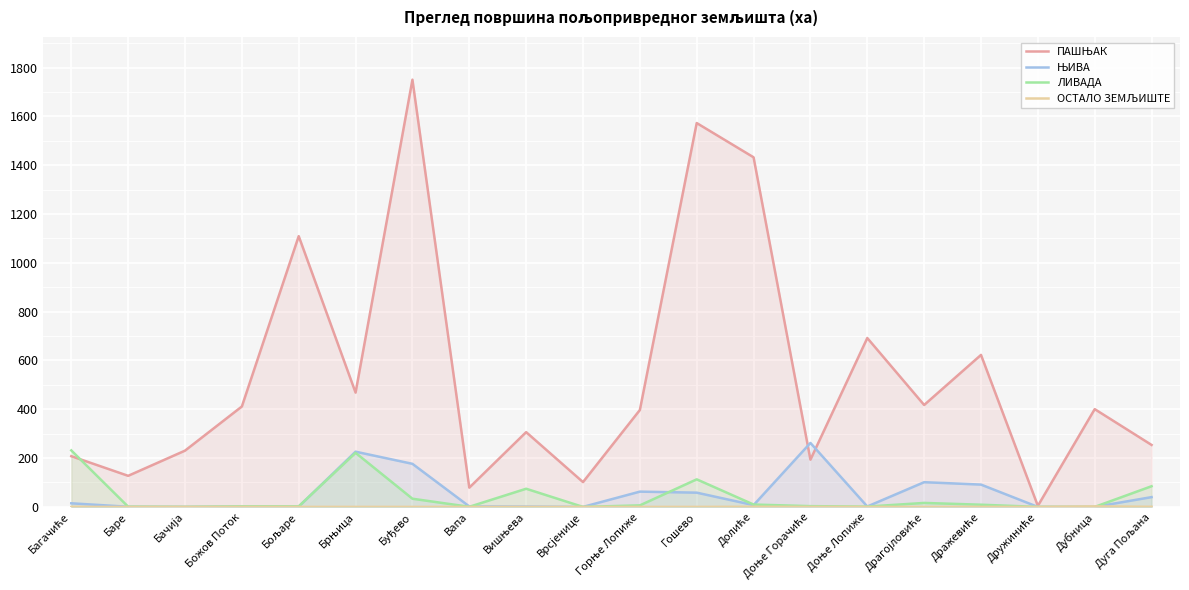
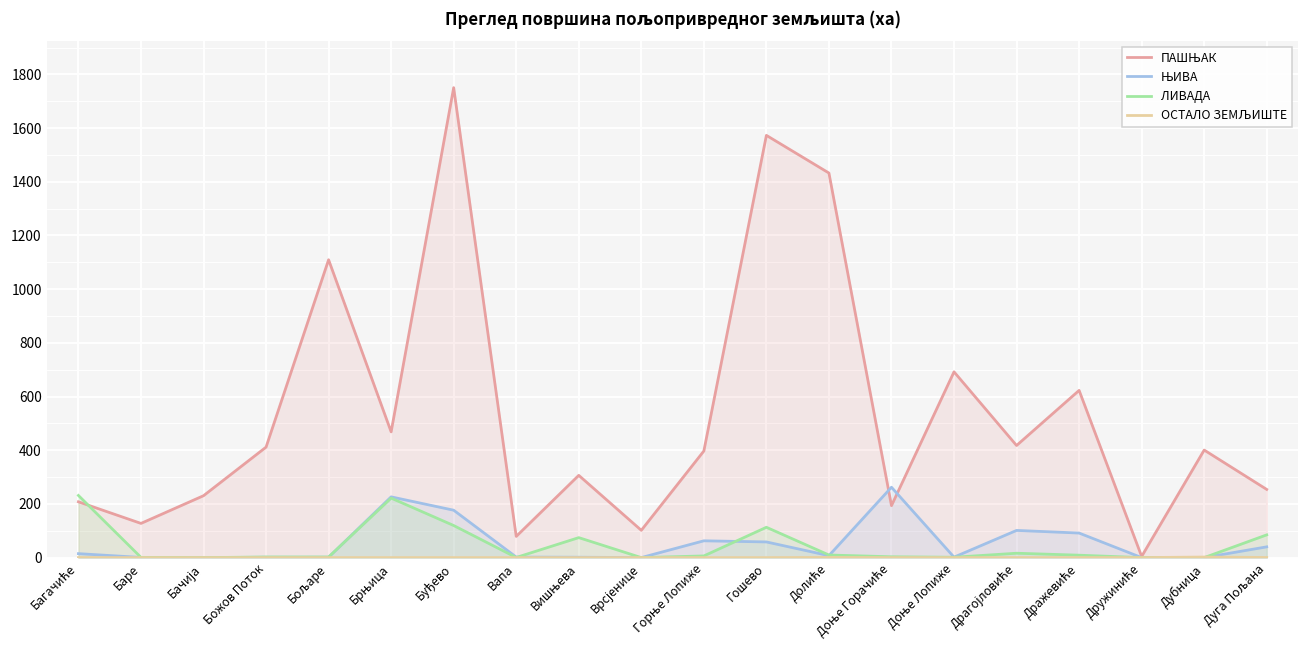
ЛИВАДА, Буђево: 30 -> 120
